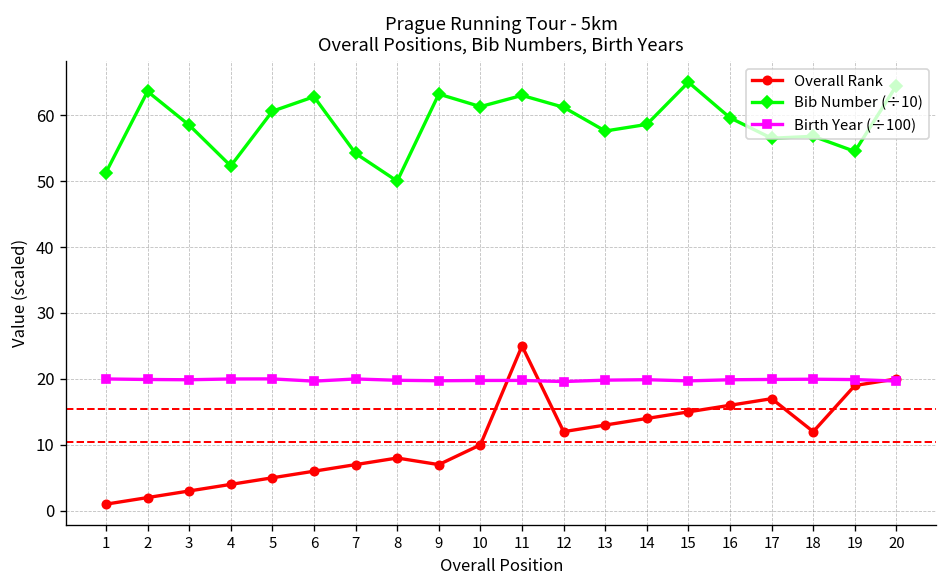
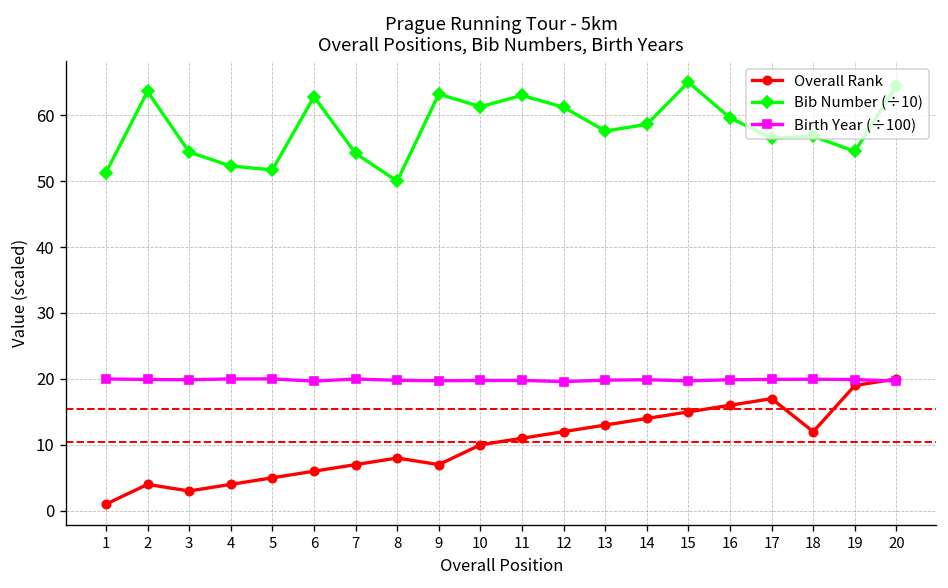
Overall Rank, 2: 2 -> 4
Bib Number (÷10), 3: 59 -> 54
Bib Number (÷10), 5: 61 -> 52
Overall Rank, 11: 25 -> 11
